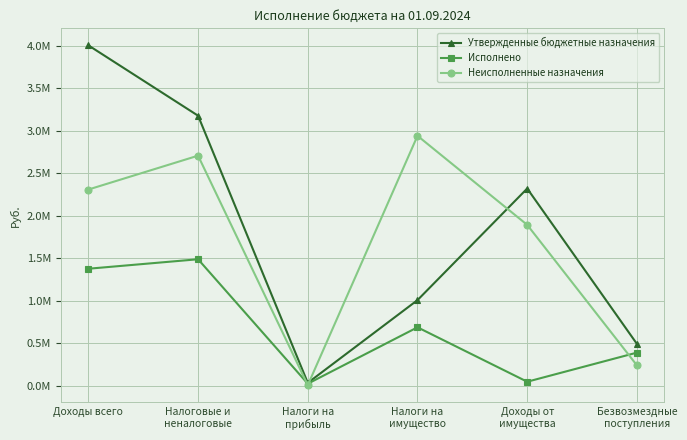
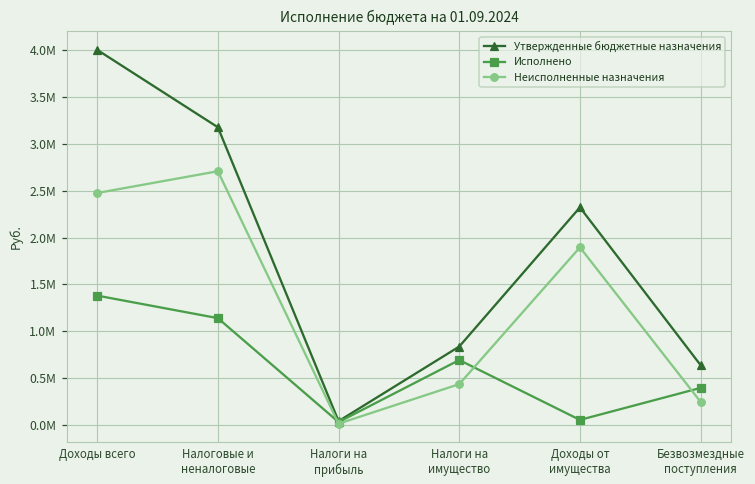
Неисполненные назначения, Доходы всего: 2.3М -> 2.5М
Исполнено, Налоговые и неналоговые: 1.5М -> 1.1М
Утвержденные бюджетные назначения, Налоги на имущество: 1.0М -> 0.8М
Неисполненные назначения, Налоги на имущество: 2.9М -> 0.4М
Утвержденные бюджетные назначения, Безвозмездные поступления: 0.5М -> 0.6М
